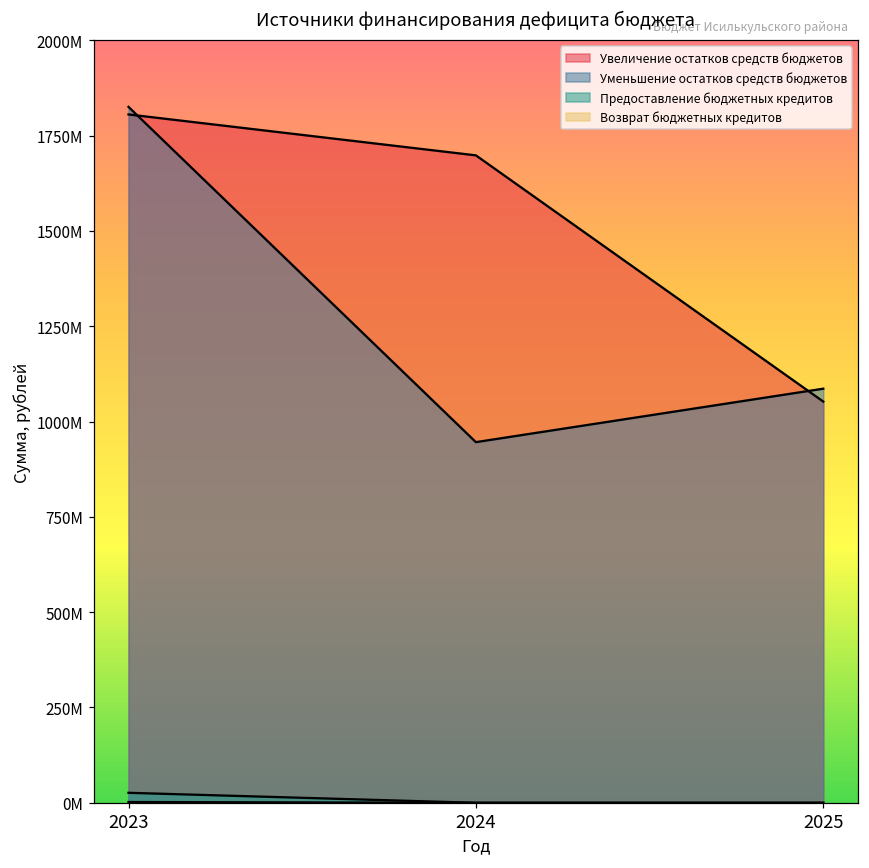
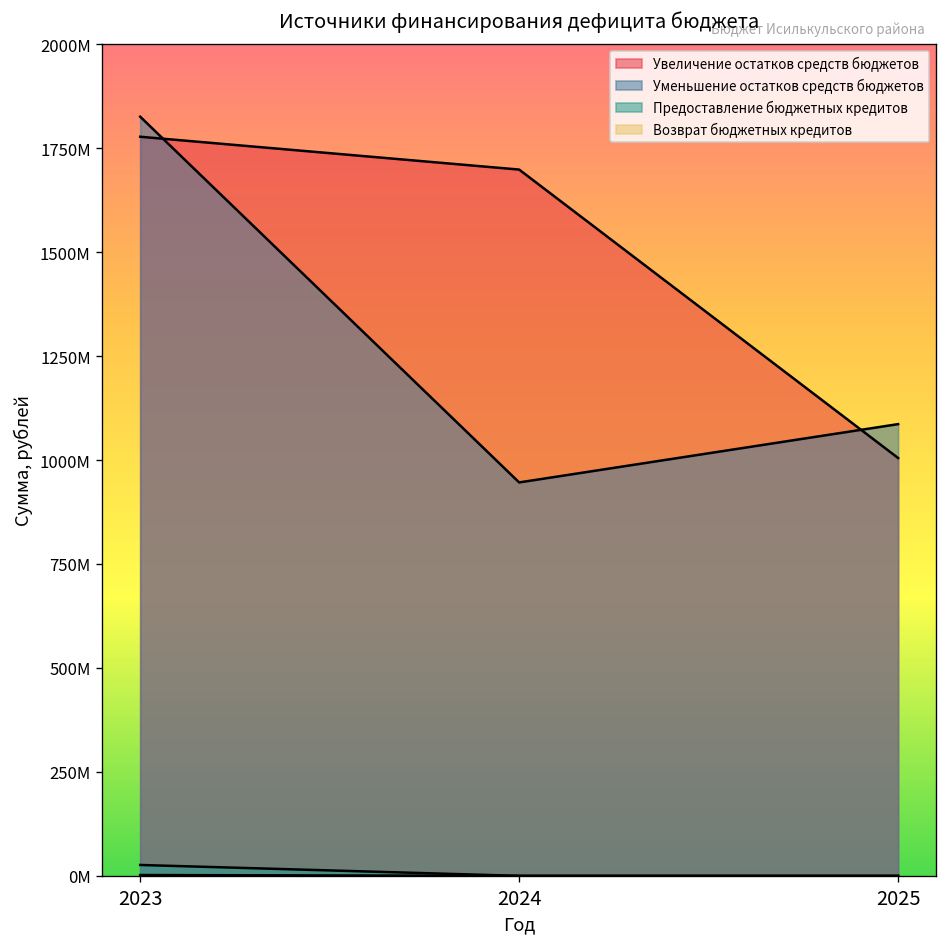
Увеличение остатков средств бюджетов, 2023: 1810000000 -> 1780000000
Увеличение остатков средств бюджетов, 2025: 1050000000 -> 1000000000
